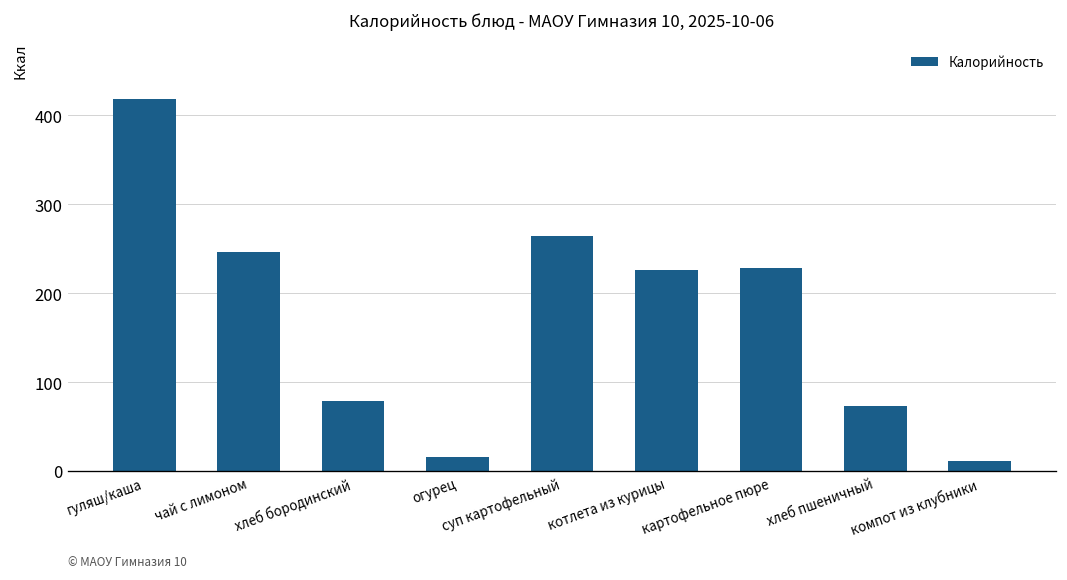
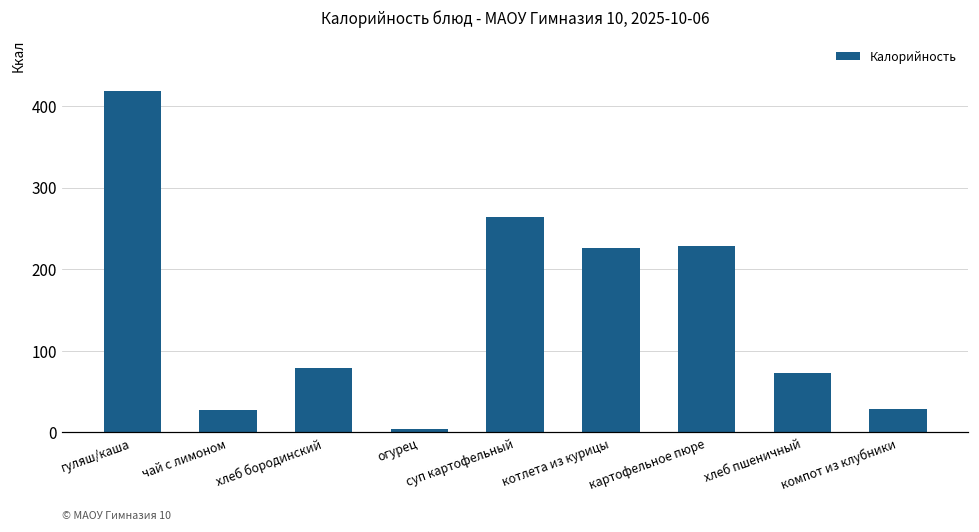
чай с лимоном: 250 -> 30
огурец: 20 -> 0
компот из клубники: 10 -> 30
